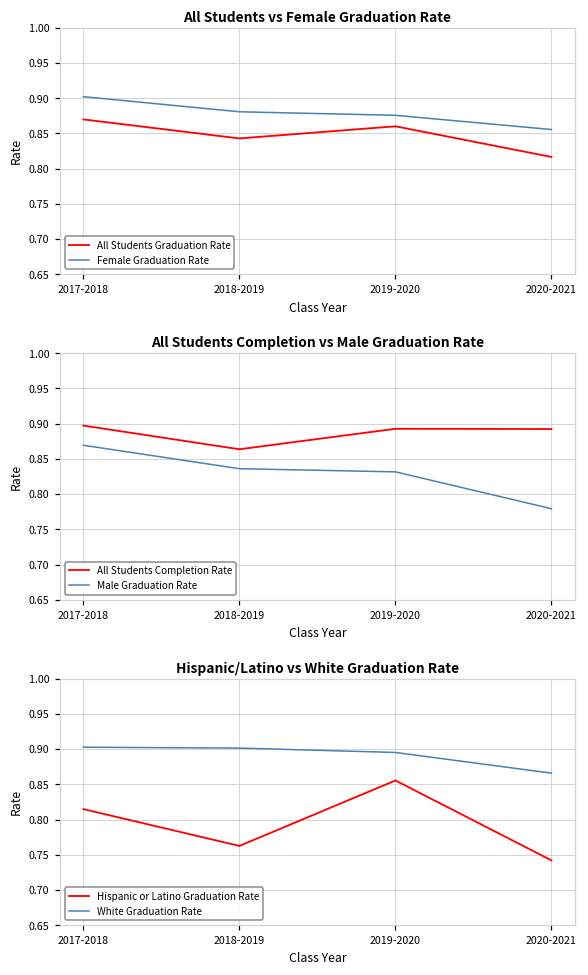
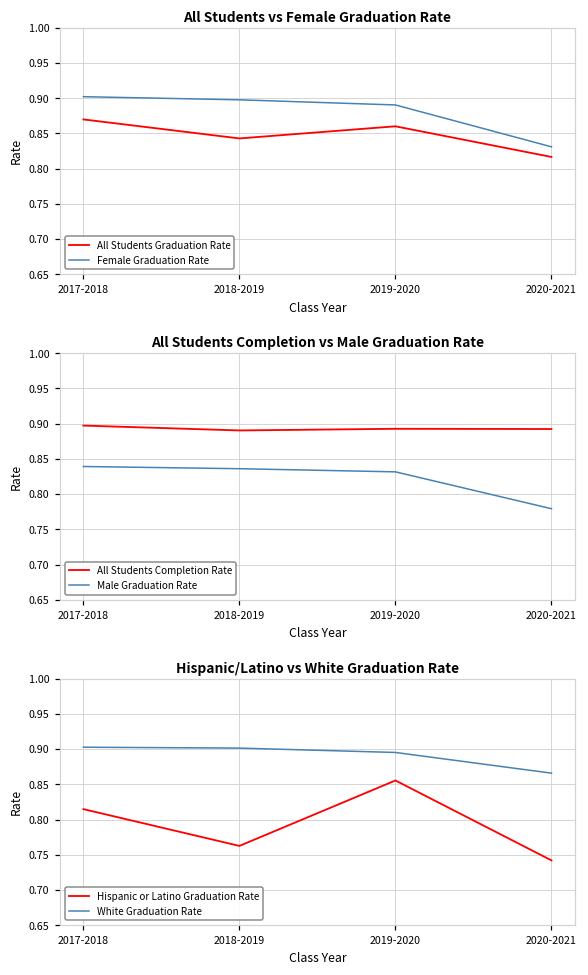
All Students vs Female Graduation Rate, Female Graduation Rate, 2018-2019: 0.88 -> 0.90
All Students vs Female Graduation Rate, Female Graduation Rate, 2019-2020: 0.88 -> 0.89
All Students vs Female Graduation Rate, Female Graduation Rate, 2020-2021: 0.86 -> 0.83
All Students Completion vs Male Graduation Rate, Male Graduation Rate, 2017-2018: 0.87 -> 0.84
All Students Completion vs Male Graduation Rate, All Students Completion Rate, 2018-2019: 0.86 -> 0.89
